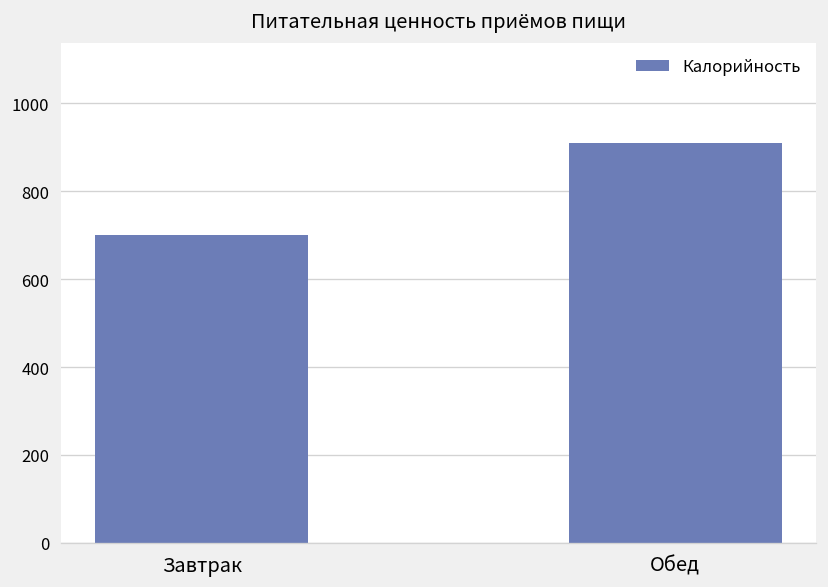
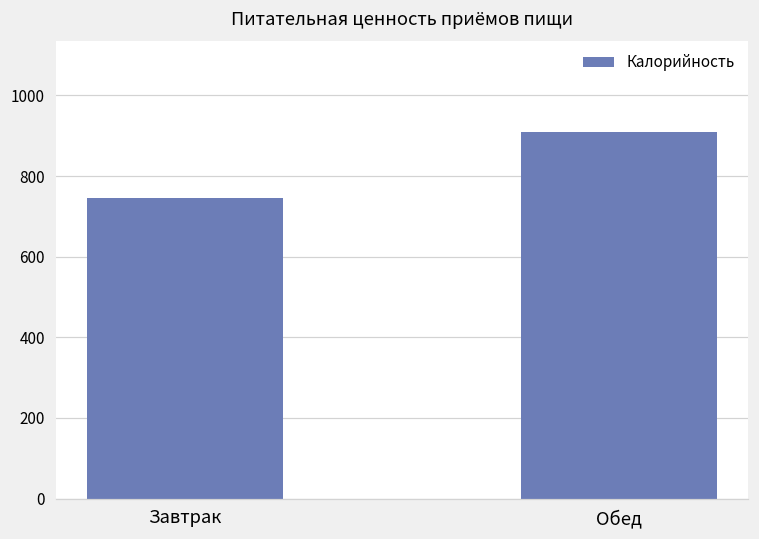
Завтрак: 700 -> 750
